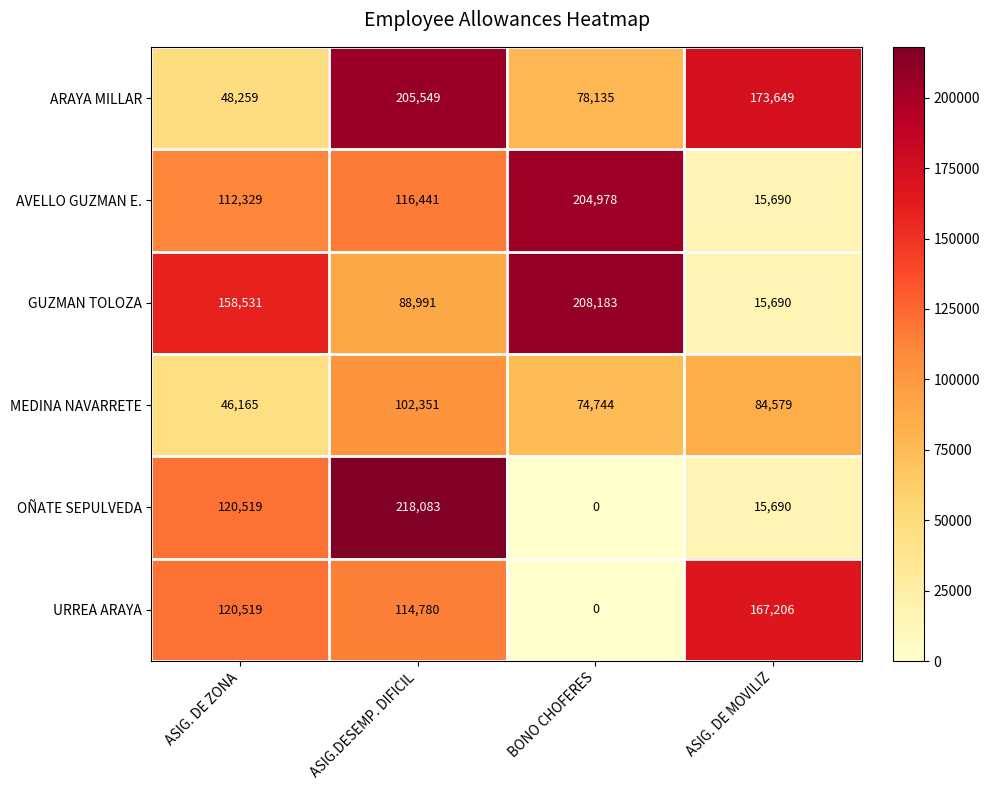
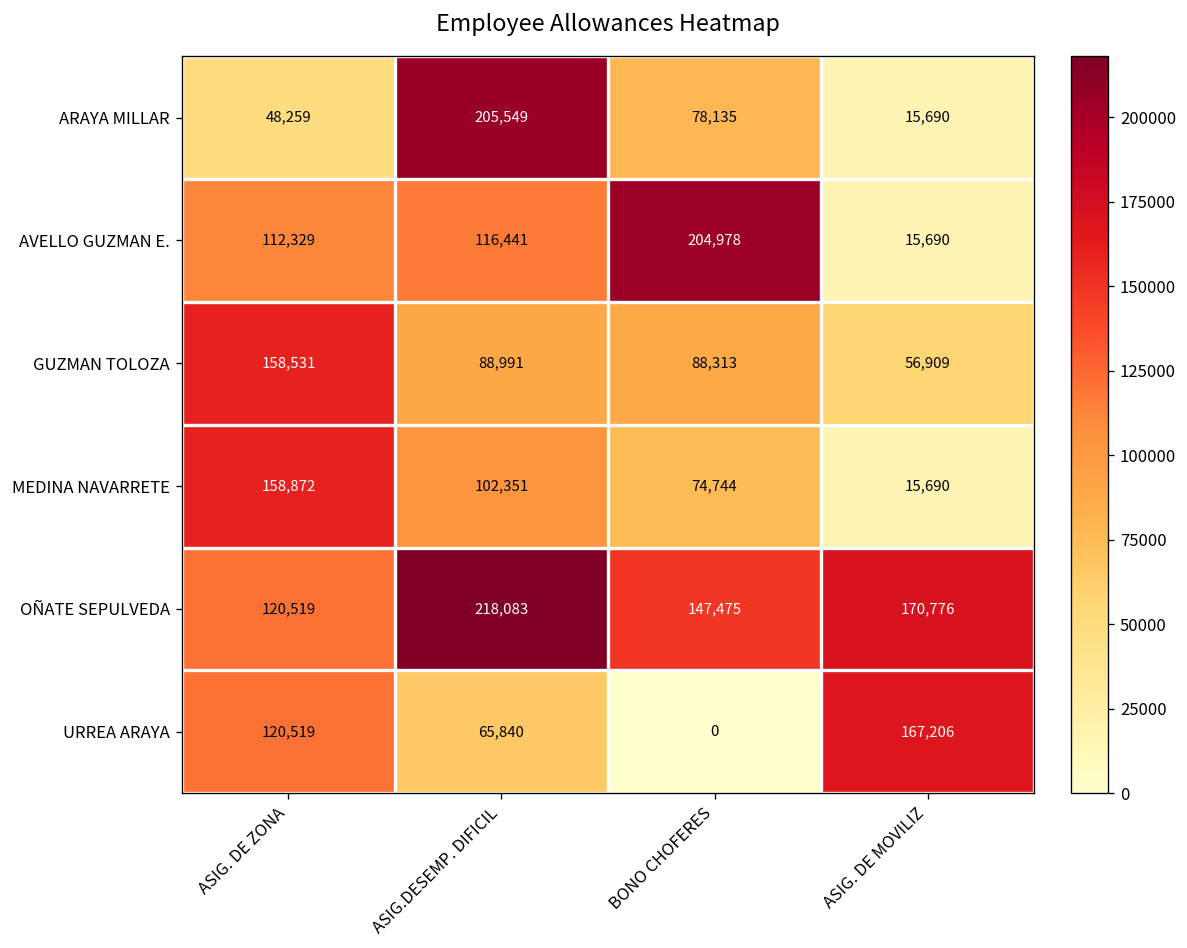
ARAYA MILLAR, ASIG. DE MOVILIZ: 173,649 -> 15,690
GUZMAN TOLOZA, BONO CHOFERES: 208,183 -> 88,313
GUZMAN TOLOZA, ASIG. DE MOVILIZ: 15,690 -> 56,909
MEDINA NAVARRETE, ASIG. DE ZONA: 46,165 -> 158,872
MEDINA NAVARRETE, ASIG. DE MOVILIZ: 84,579 -> 15,690
OÑATE SEPULVEDA, BONO CHOFERES: 0 -> 147,475
OÑATE SEPULVEDA, ASIG. DE MOVILIZ: 15,690 -> 170,776
URREA ARAYA, ASIG.DESEMP. DIFICIL: 114,780 -> 65,840
